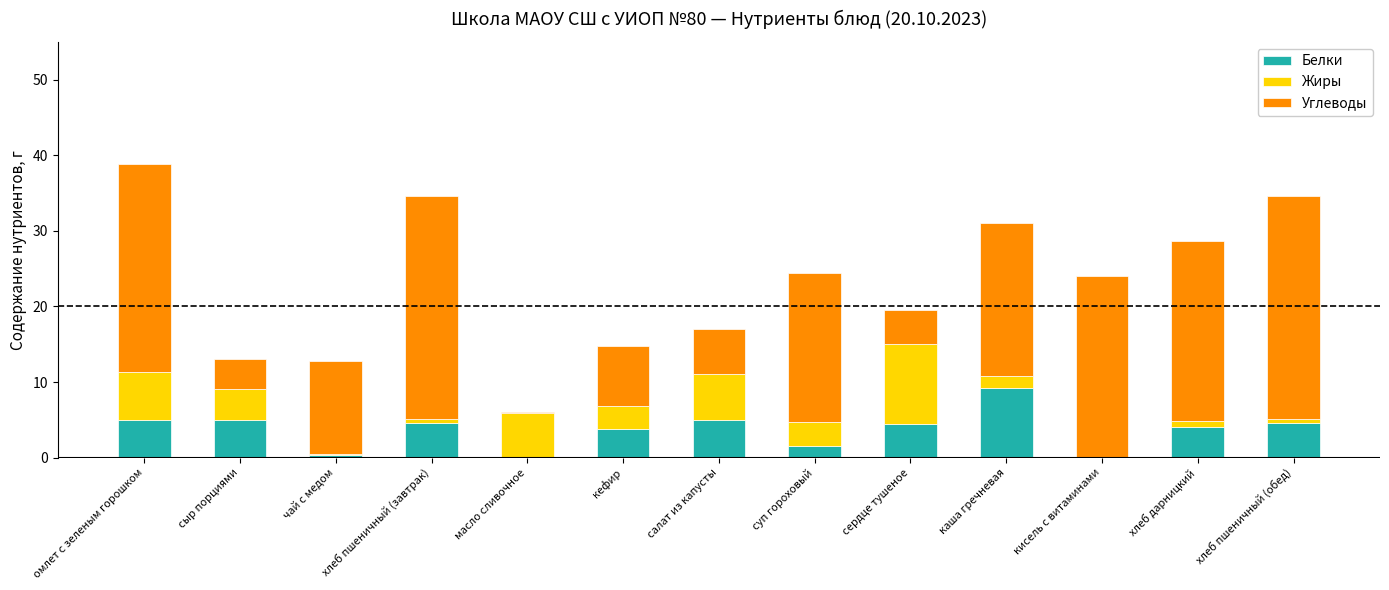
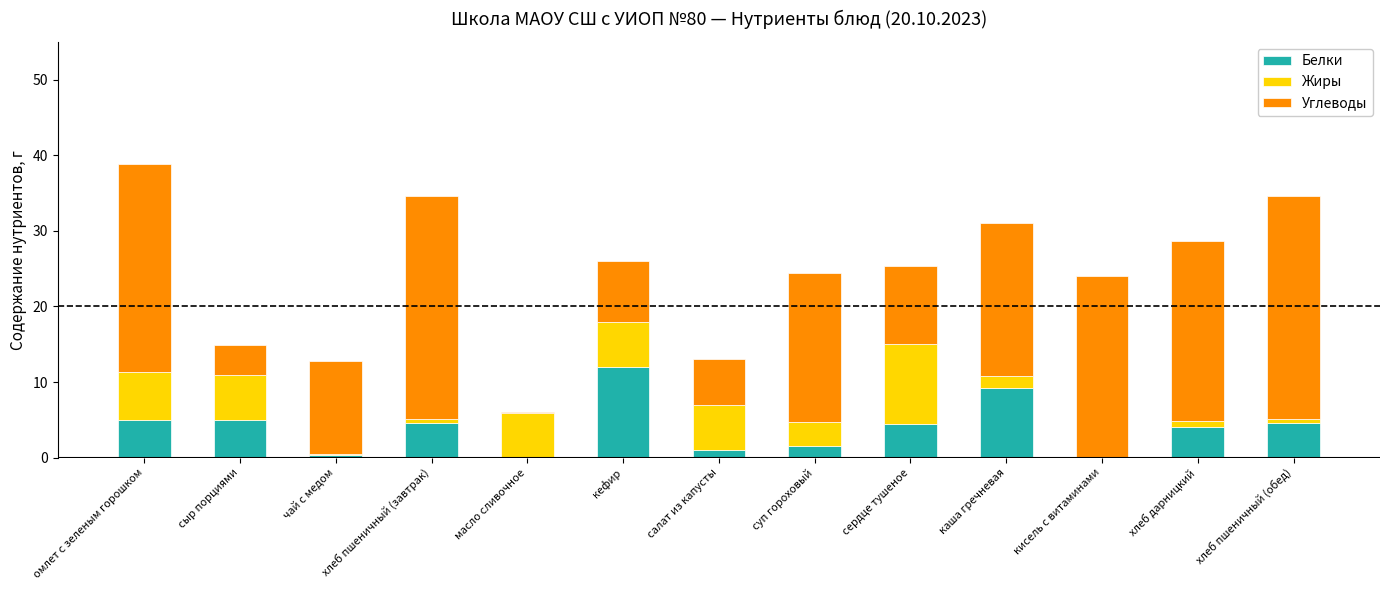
Жиры, сыр порциями: 4 -> 6
Белки, кефир: 4 -> 12
Жиры, кефир: 3 -> 6
Белки, салат из капусты: 5 -> 1
Углеводы, сердце тушеное: 5 -> 10
